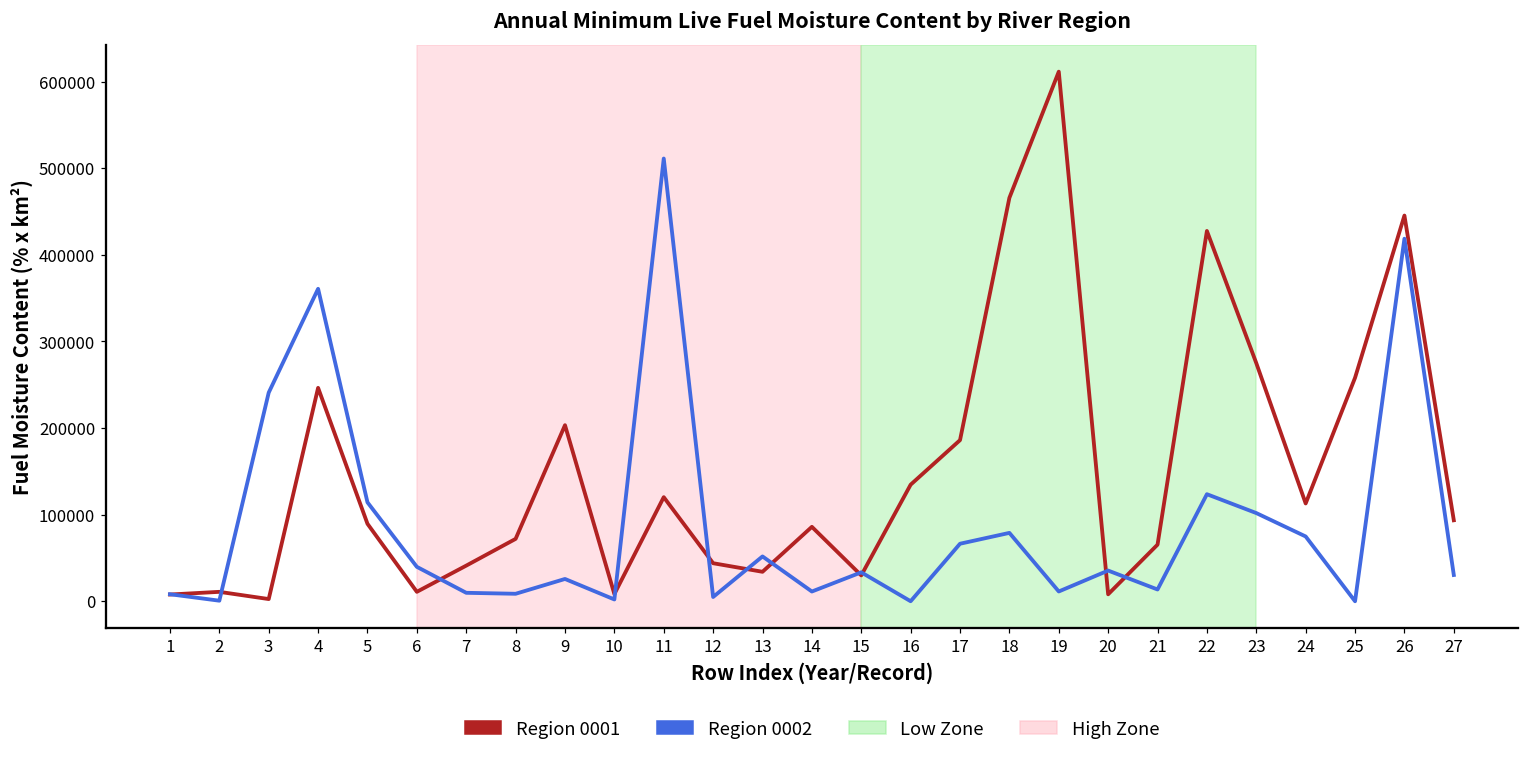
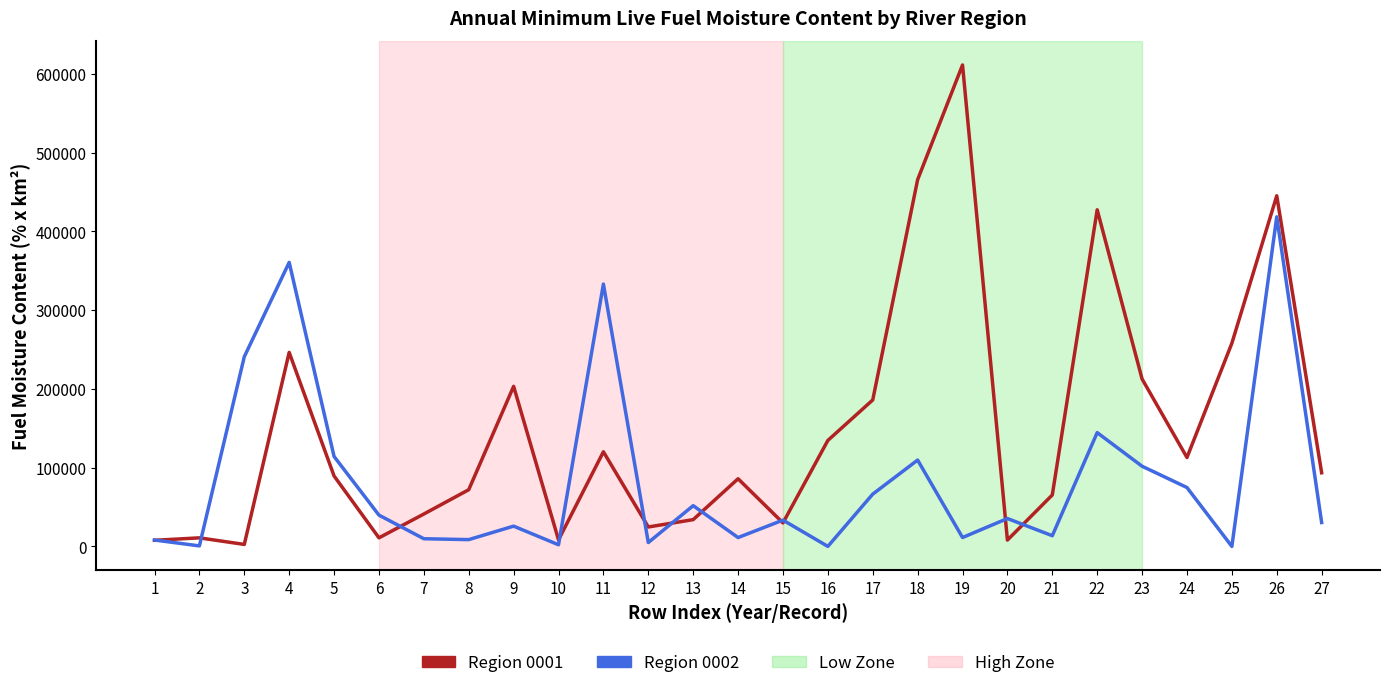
Region 0002, 11: 510000 -> 330000
Region 0001, 12: 40000 -> 20000
Region 0002, 18: 80000 -> 110000
Region 0002, 22: 120000 -> 140000
Region 0001, 23: 270000 -> 210000
